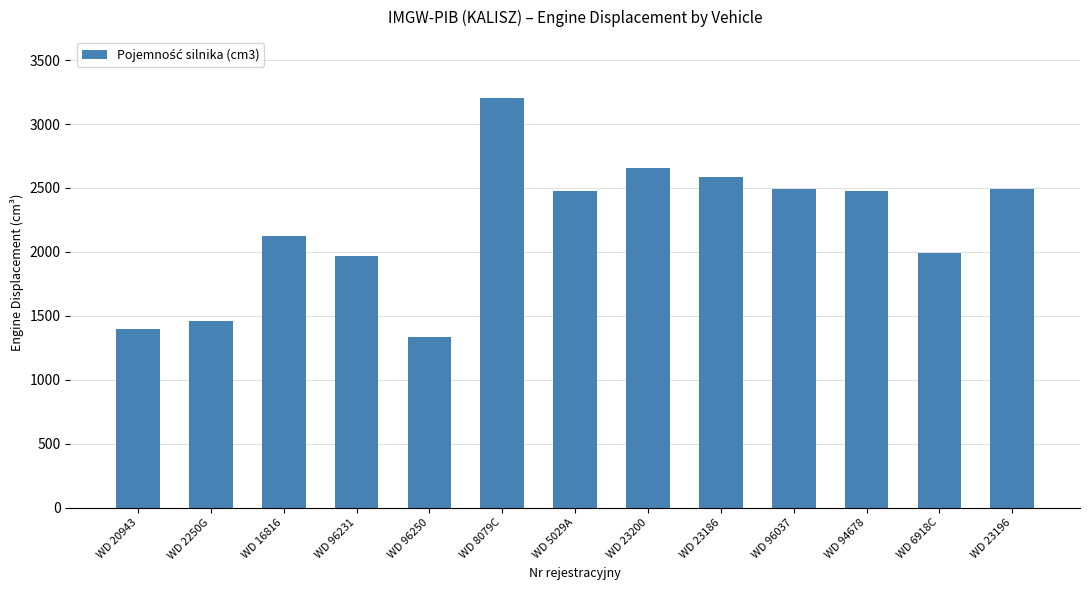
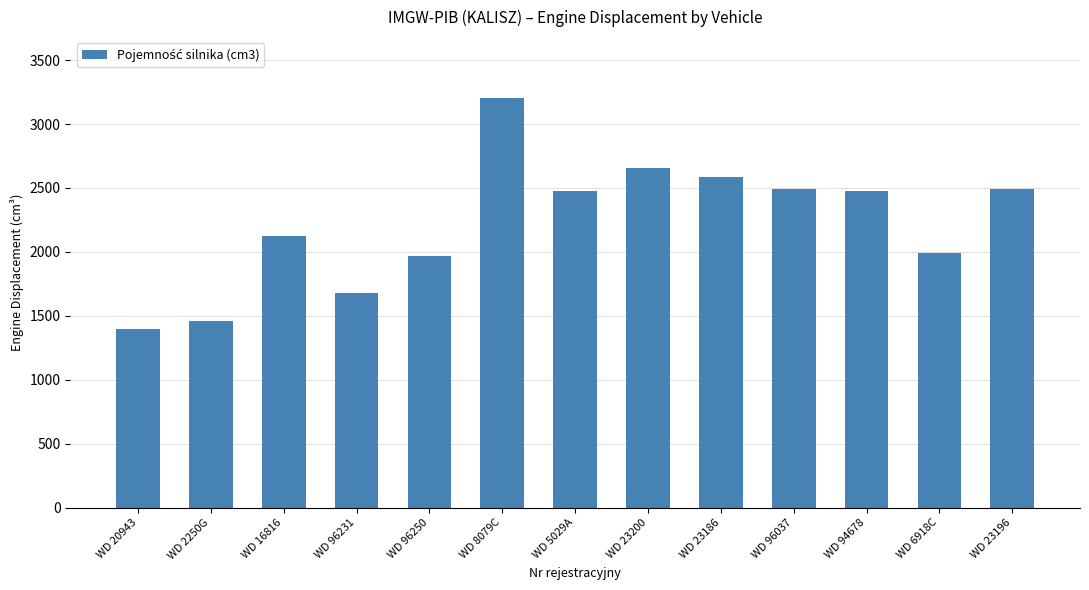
WD 96231: 1970 -> 1680
WD 96250: 1330 -> 1970
